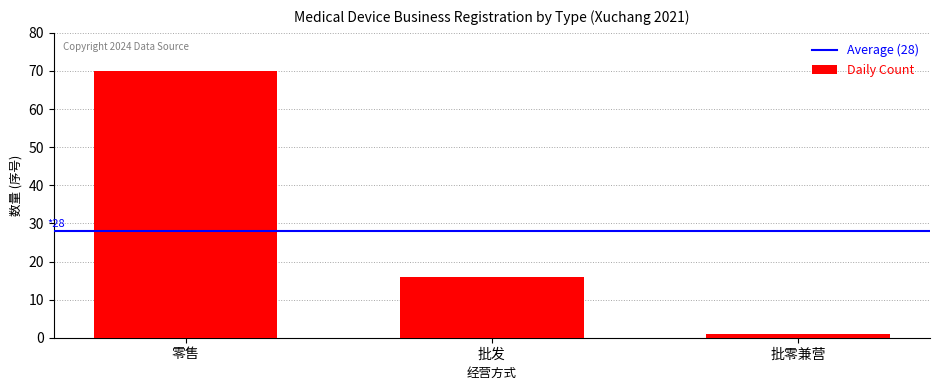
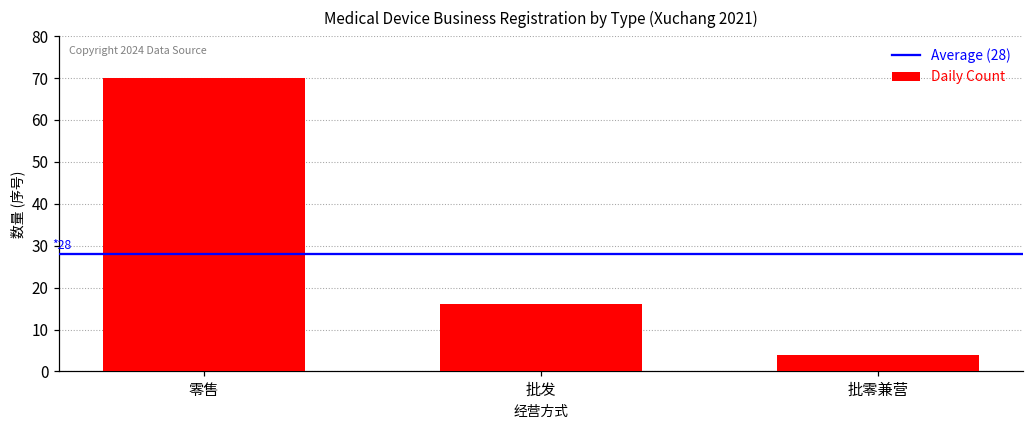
批零兼营: 1 -> 4
